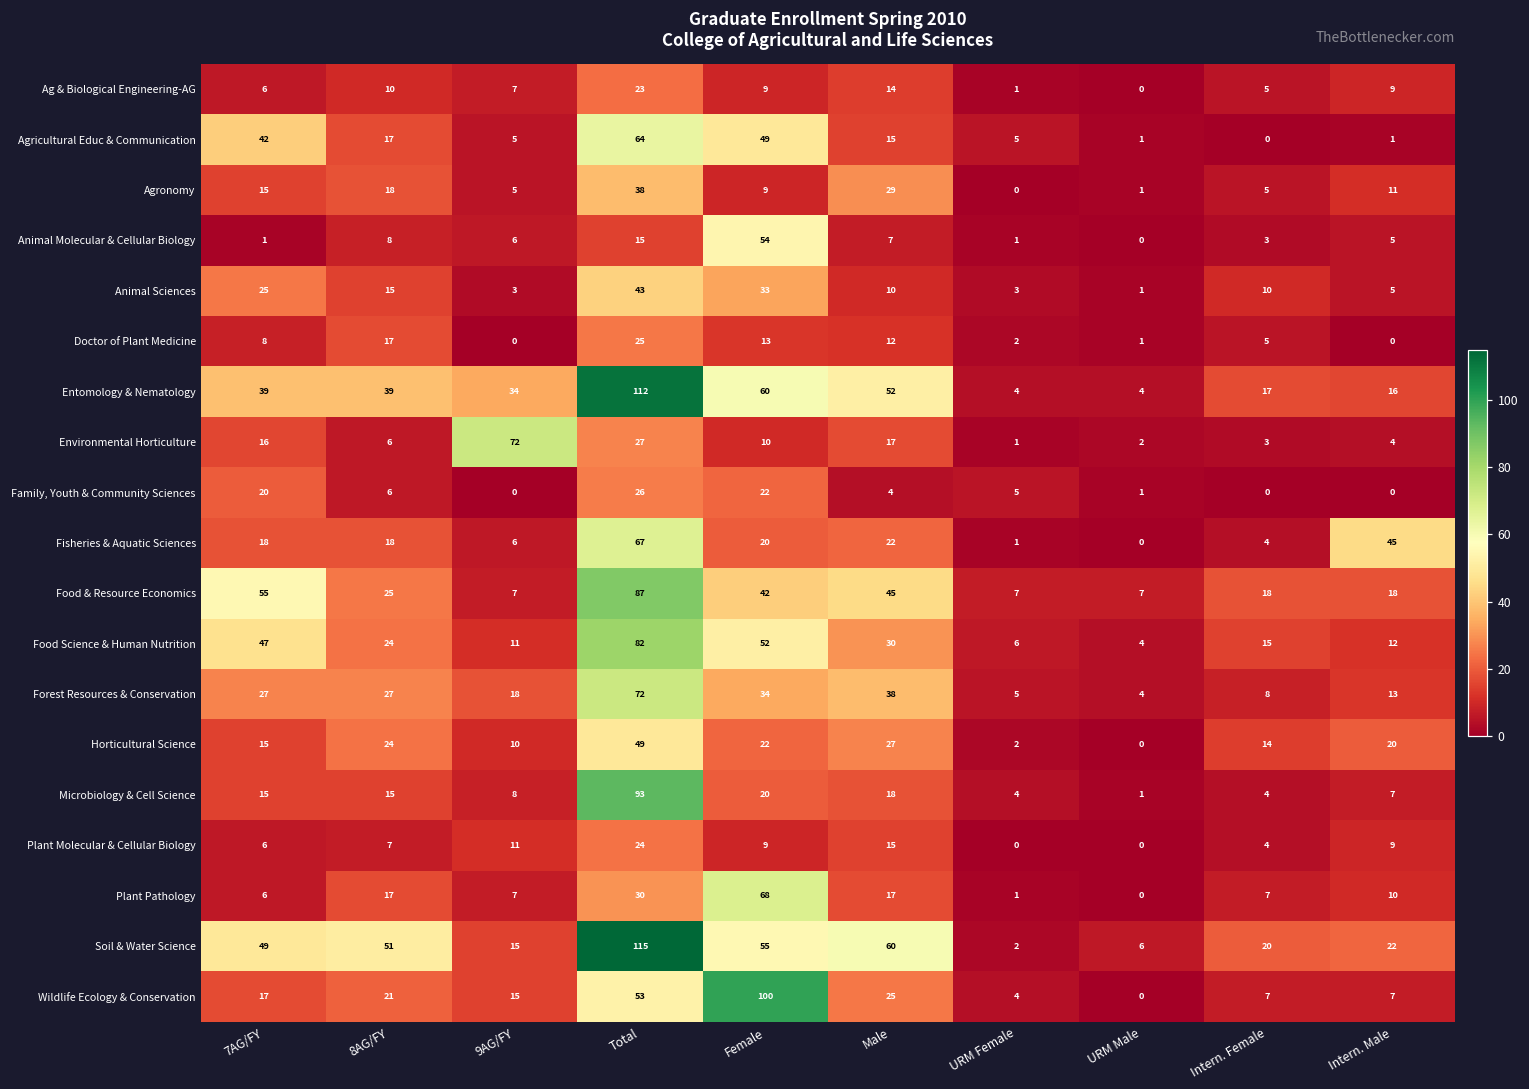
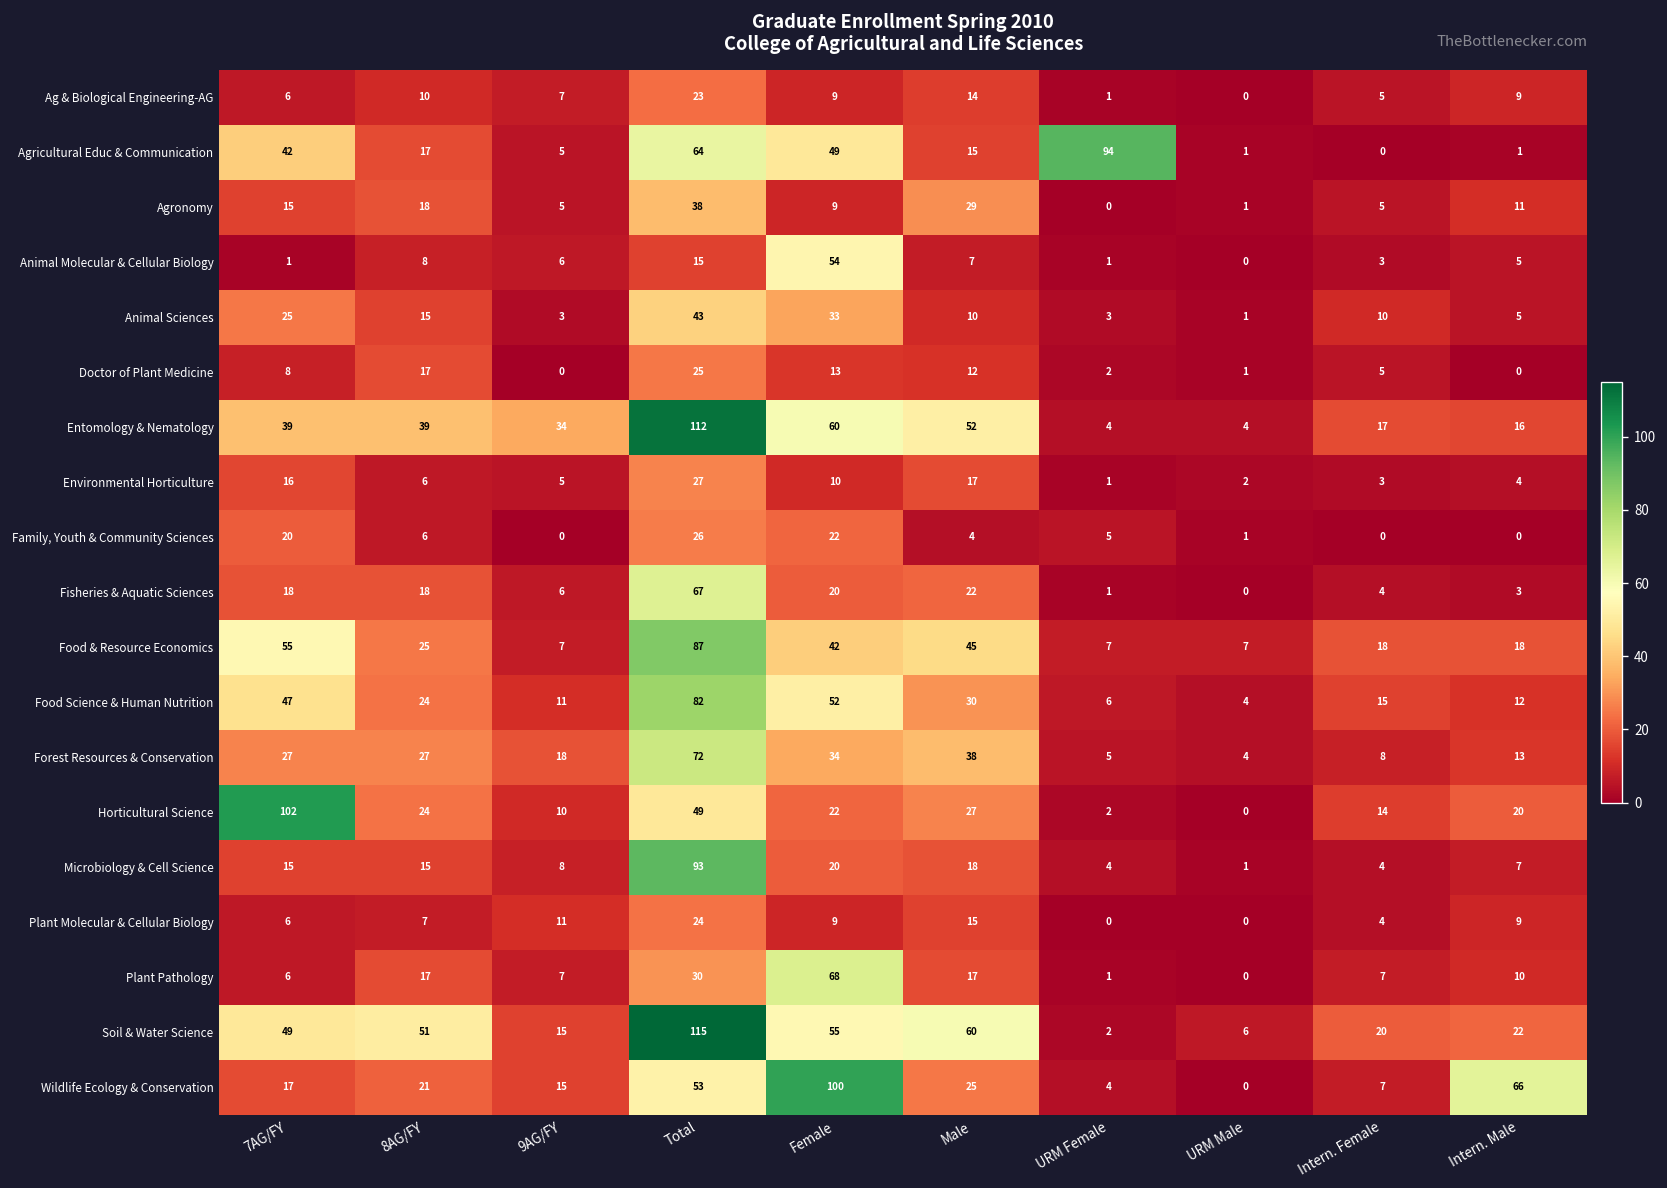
Agricultural Educ & Communication, URM Female: 5 -> 94
Environmental Horticulture, 9AG/FY: 72 -> 5
Fisheries & Aquatic Sciences, Intern. Male: 45 -> 3
Horticultural Science, 7AG/FY: 15 -> 102
Wildlife Ecology & Conservation, Intern. Male: 7 -> 66
